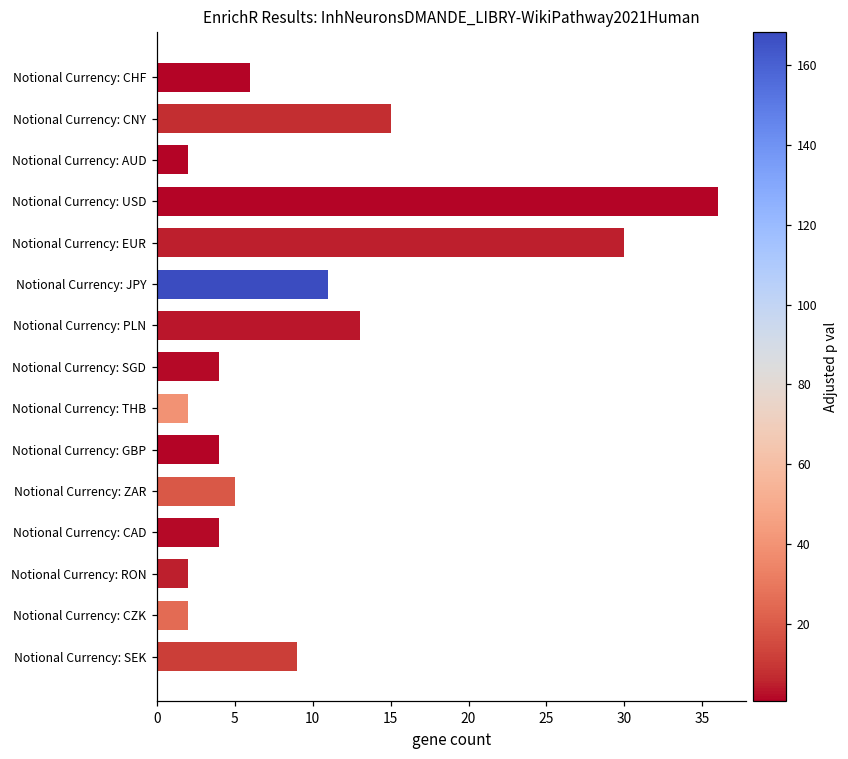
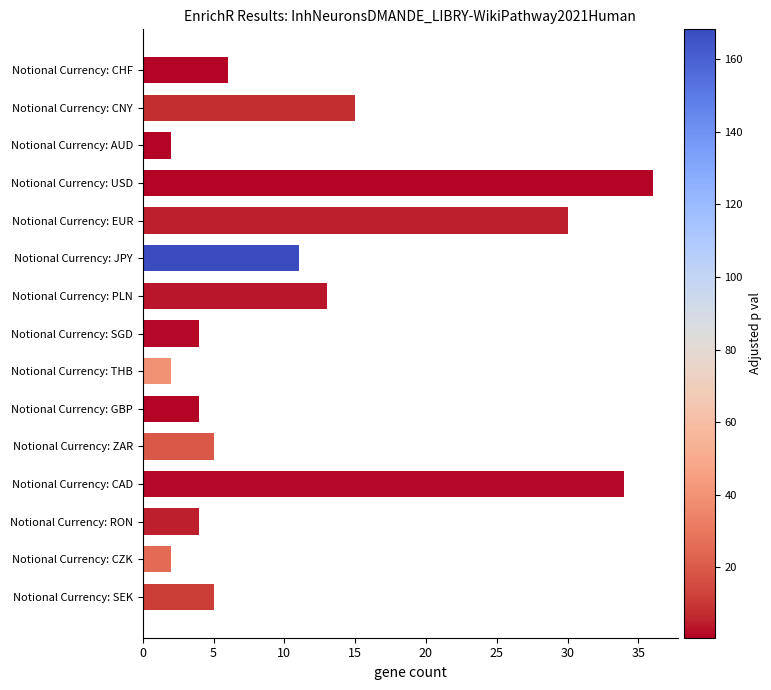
Notional Currency: CAD: 4 -> 34
Notional Currency: RON: 2 -> 4
Notional Currency: SEK: 9 -> 5
